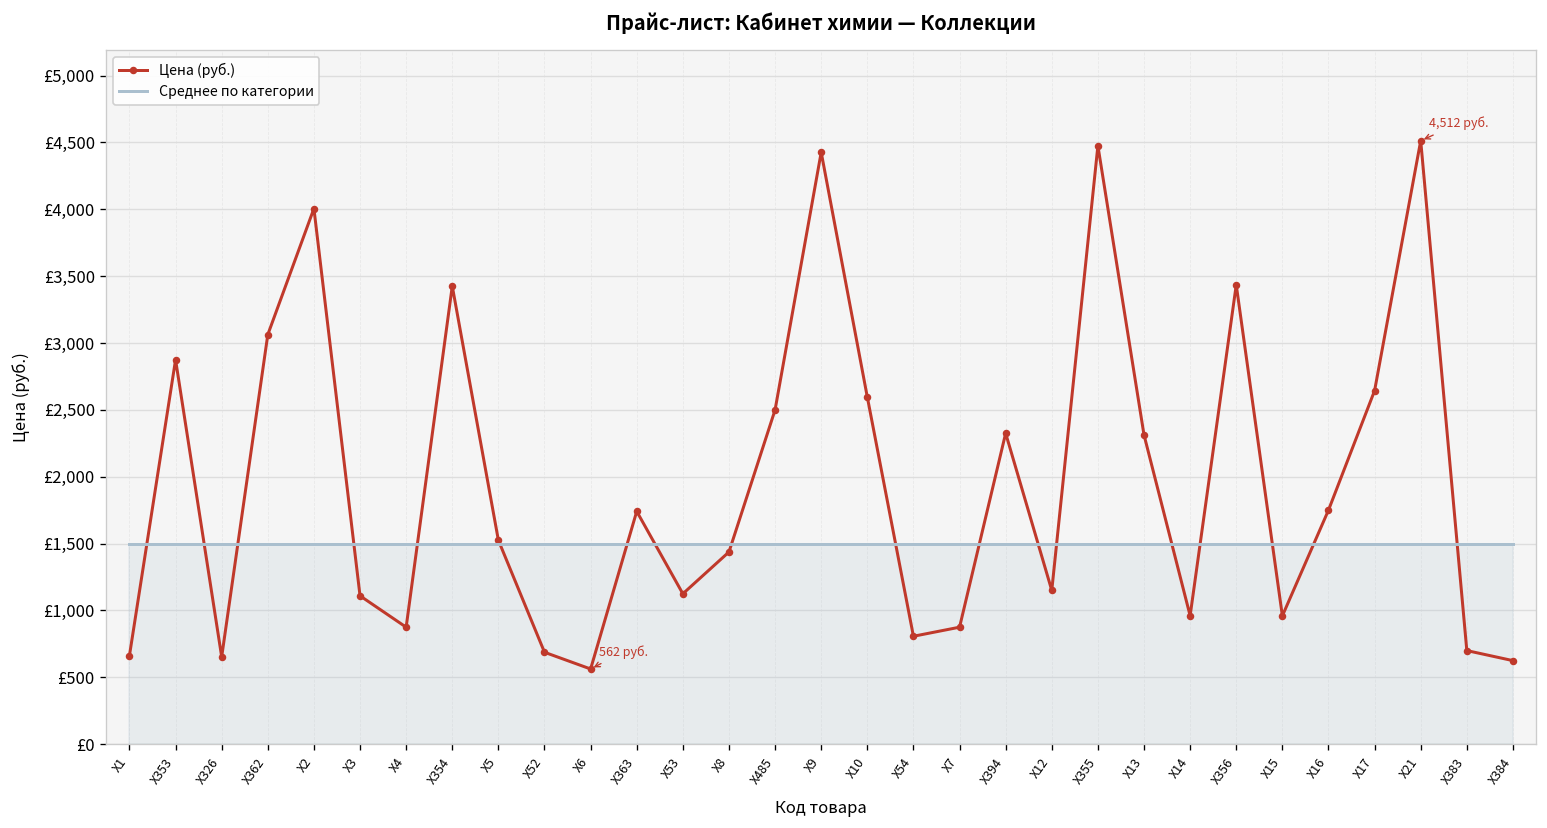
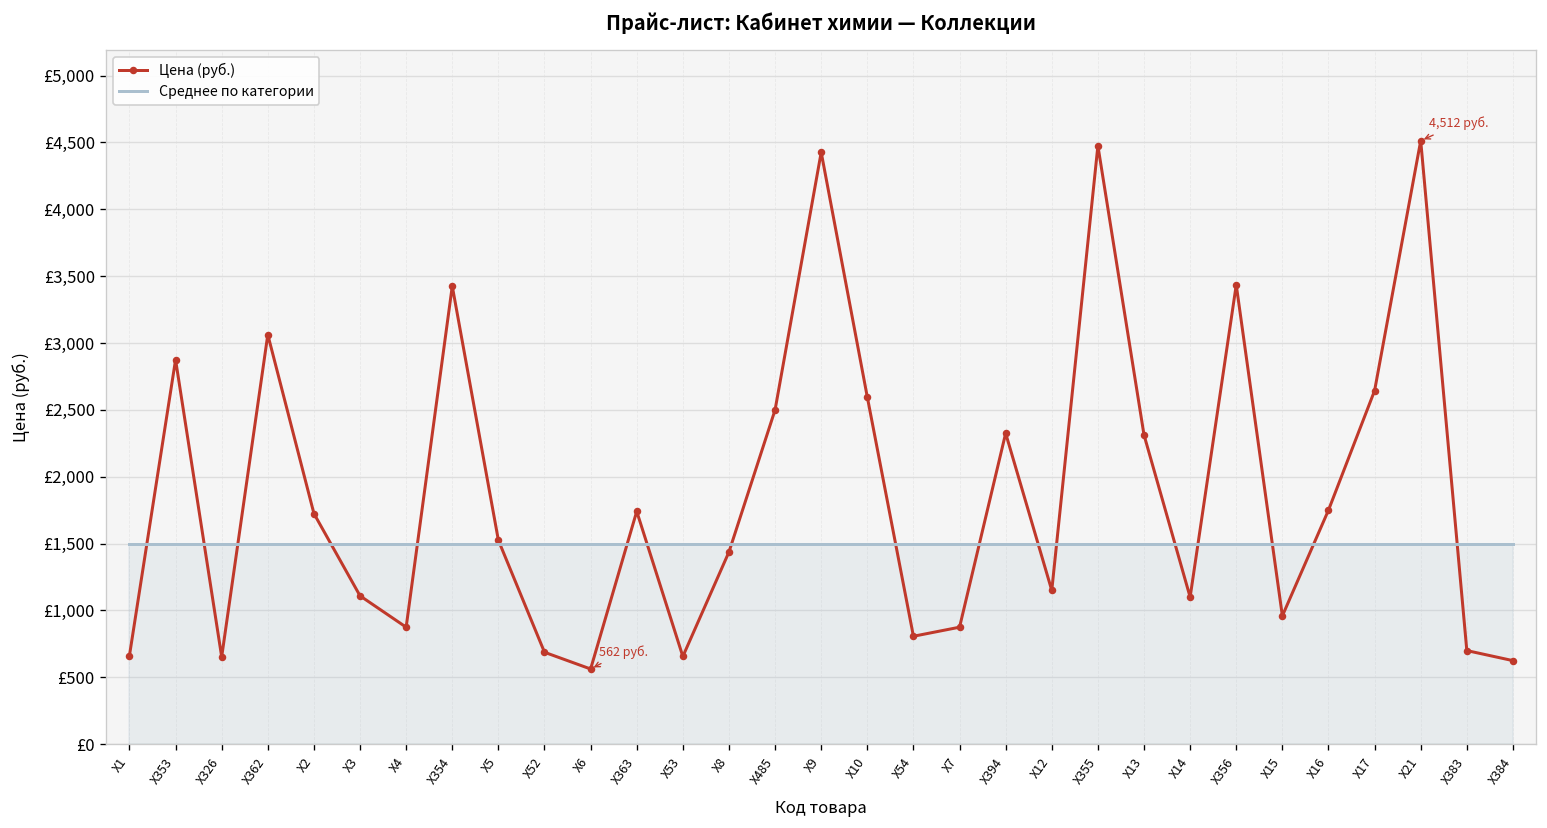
Цена (руб.), Х2: £4,010 -> £1,730
Цена (руб.), Х53: £1,130 -> £660
Цена (руб.), Х14: £960 -> £1,100
